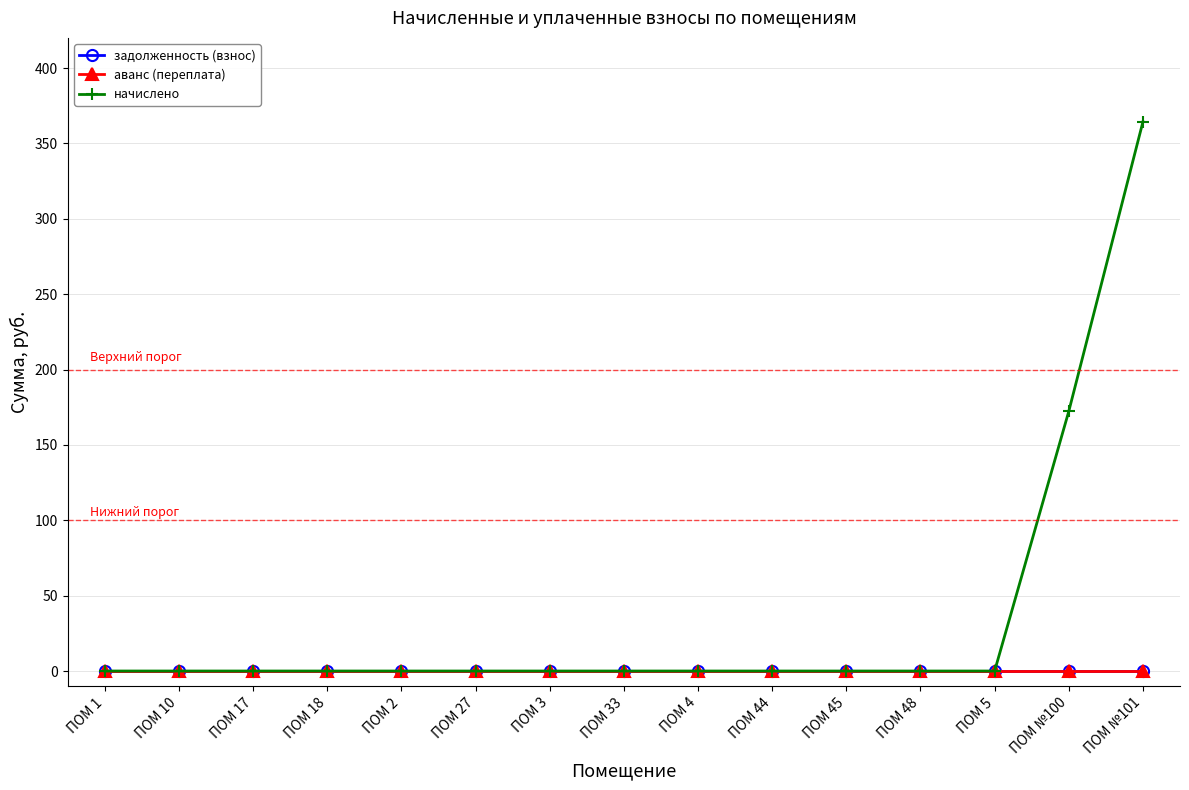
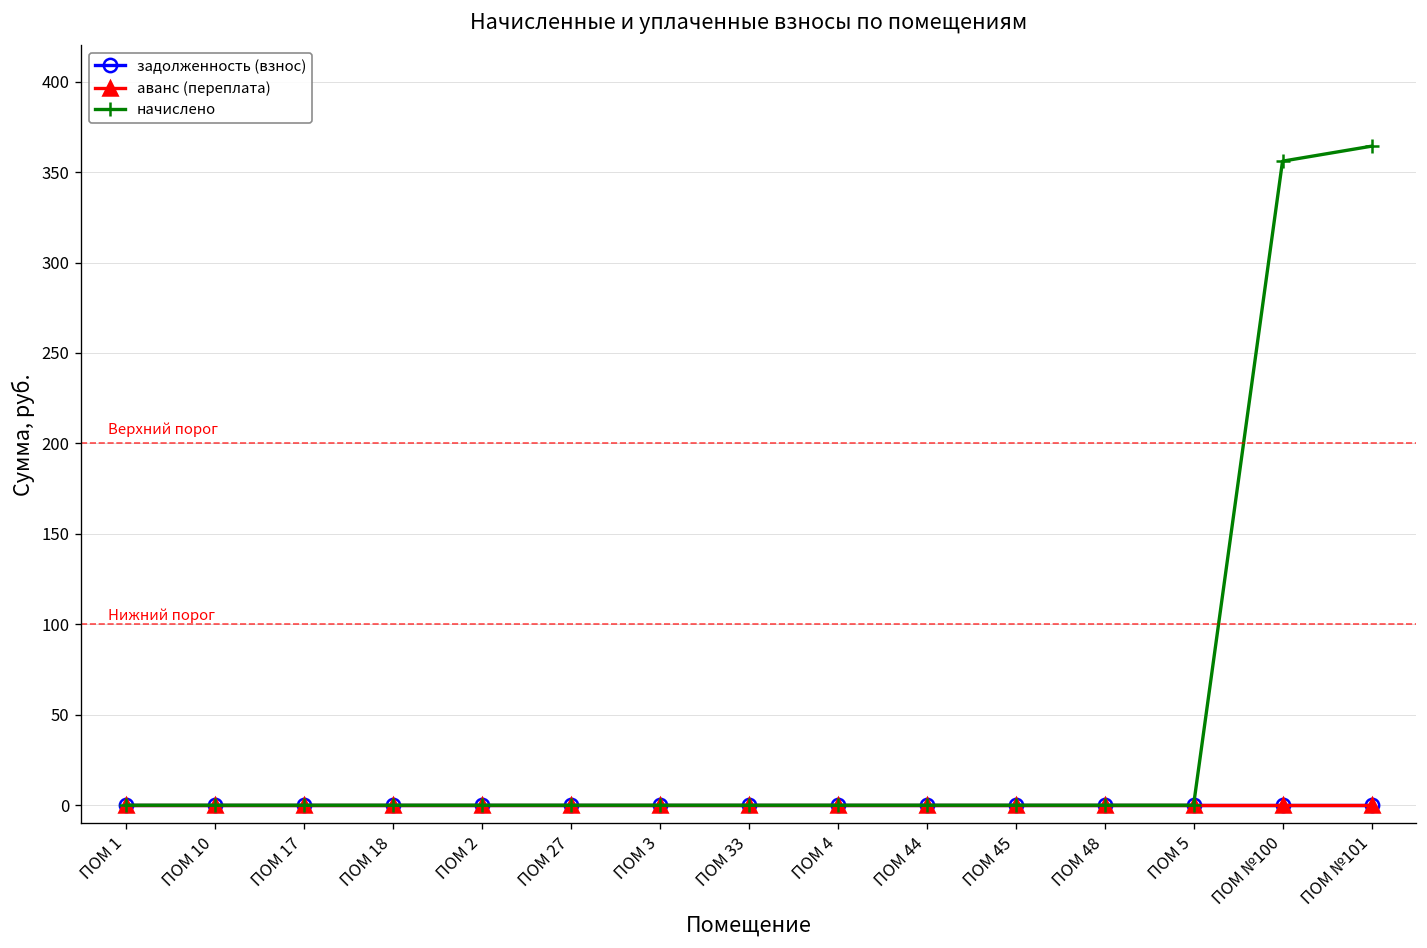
начислено, ПОМ №100: 172 -> 356
